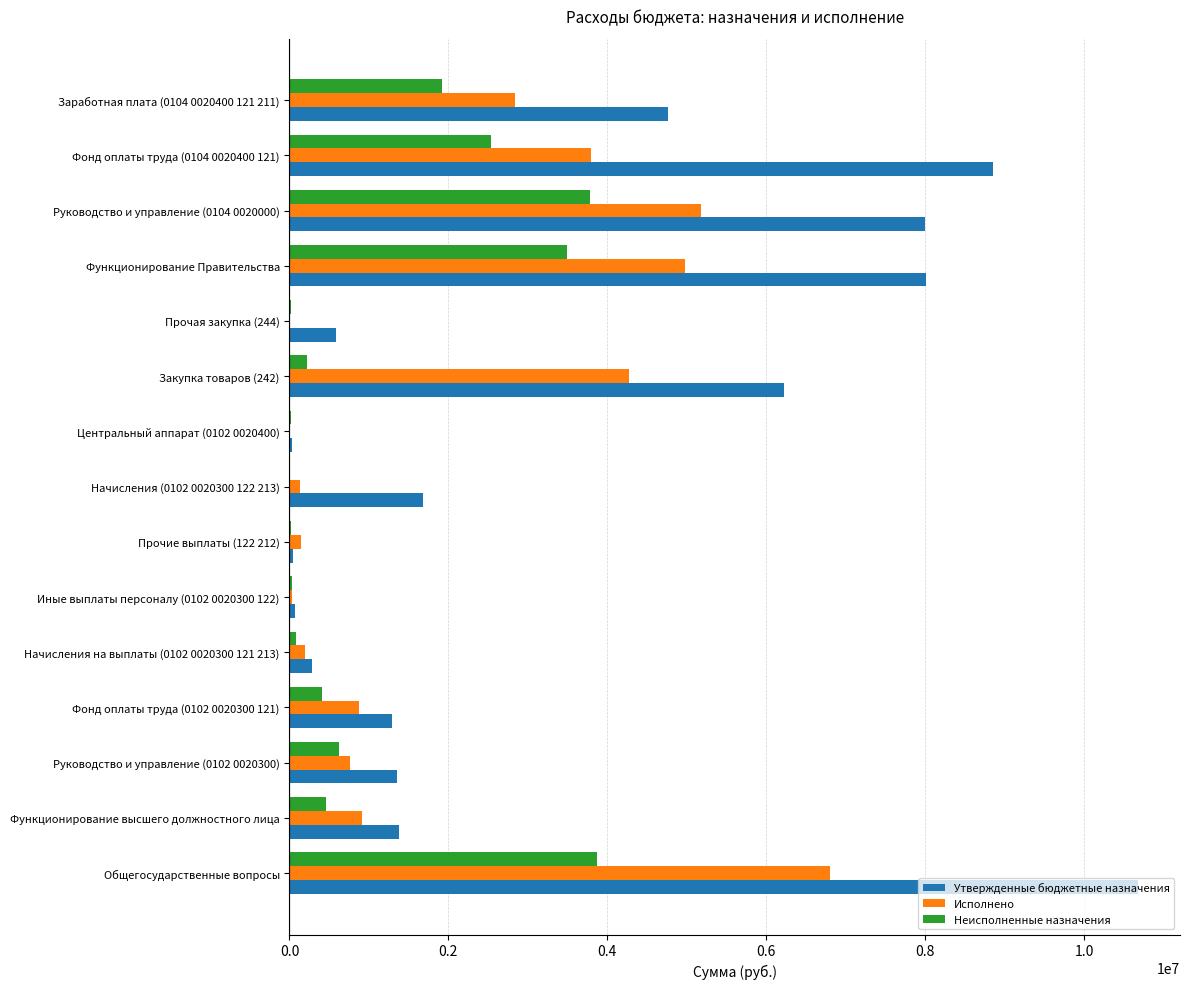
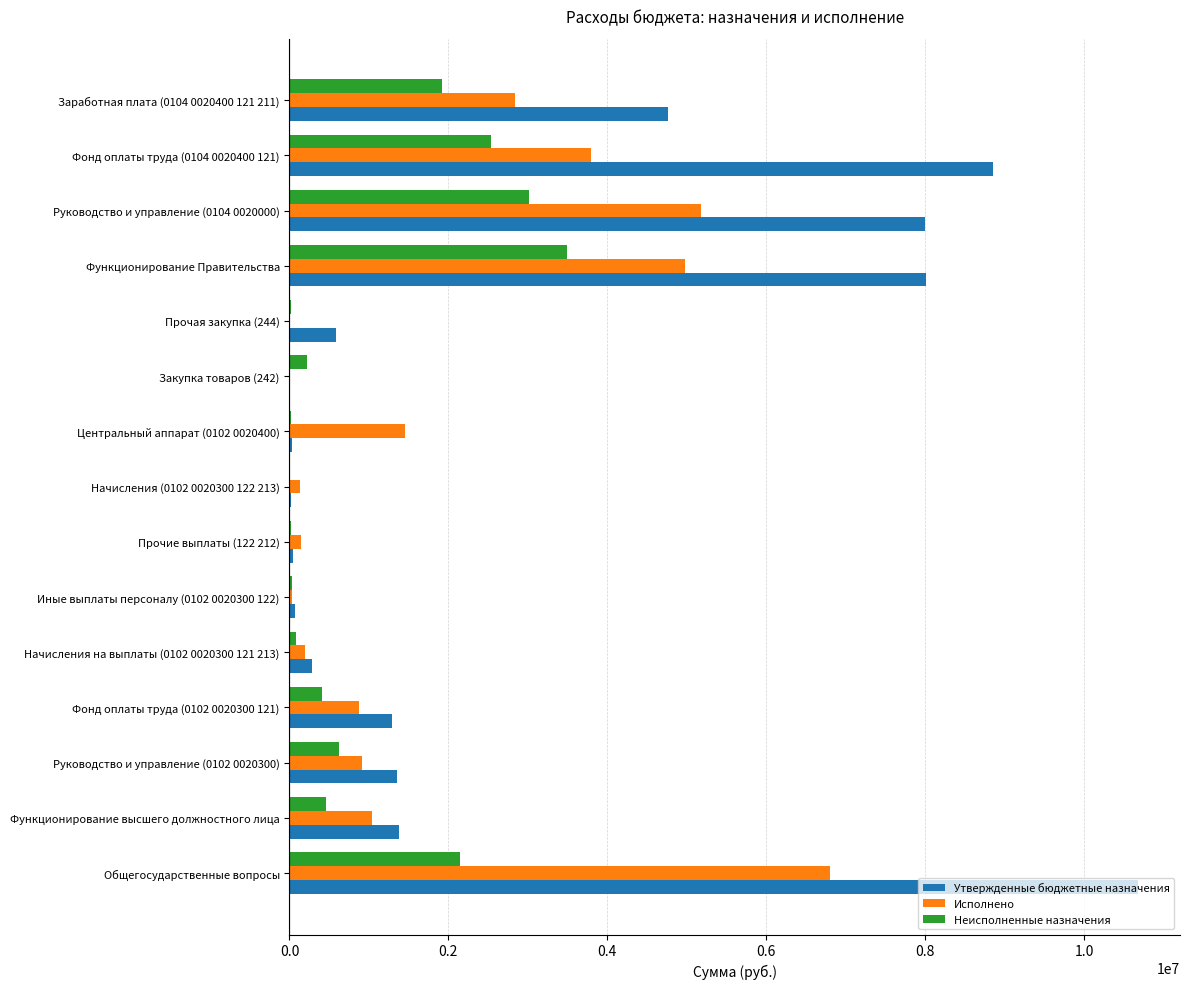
Неисполненные назначения, Руководство и управление (0104 0020000): 3800000 -> 3000000
Исполнено, Закупка товаров (242): 4300000 -> 0
Утвержденные бюджетные назначения, Закупка товаров (242): 6200000 -> 0
Исполнено, Центральный аппарат (0102 0020400): 0 -> 1500000
Утвержденные бюджетные назначения, Начисления (0102 0020300 122 213): 1700000 -> 0
Исполнено, Руководство и управление (0102 0020300): 800000 -> 900000
Исполнено, Функционирование высшего должностного лица: 900000 -> 1000000
Неисполненные назначения, Общегосударственные вопросы: 3900000 -> 2100000
